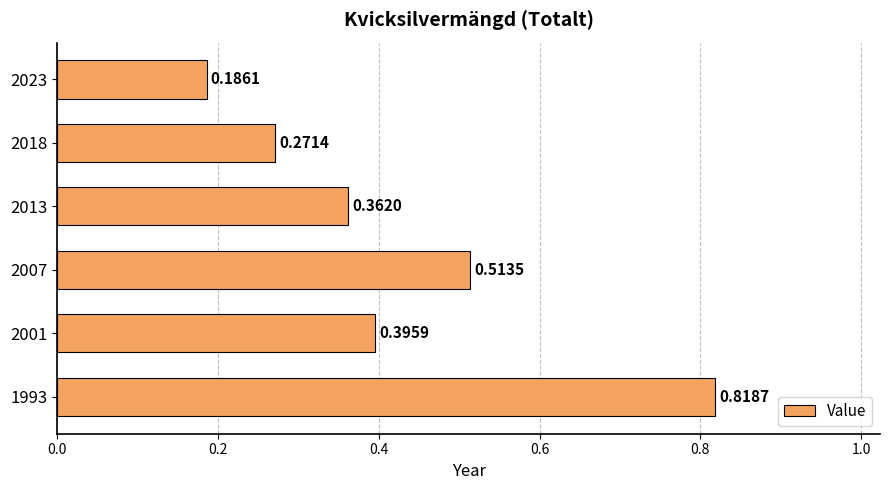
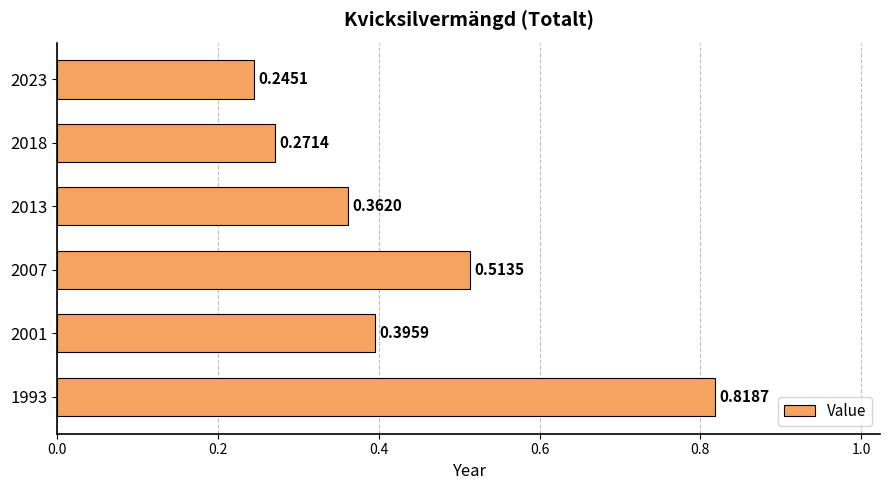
2023: 0.1861 -> 0.2451
